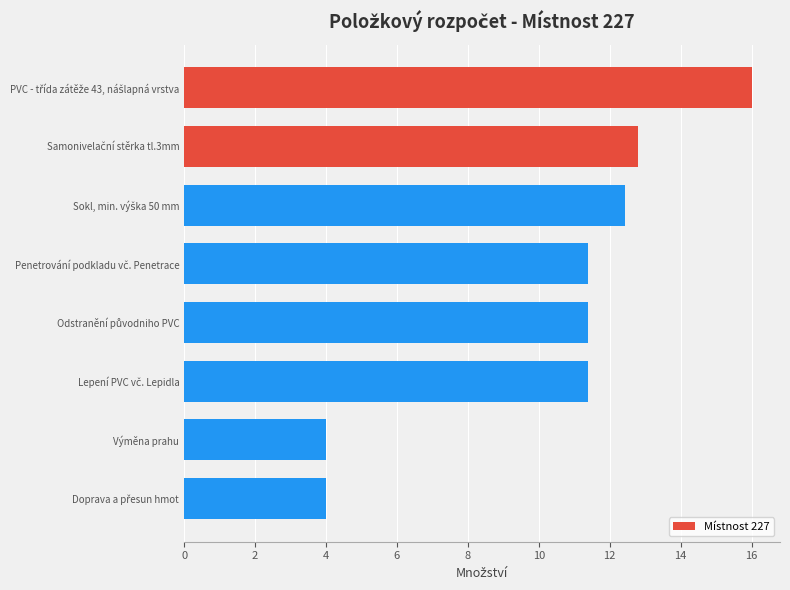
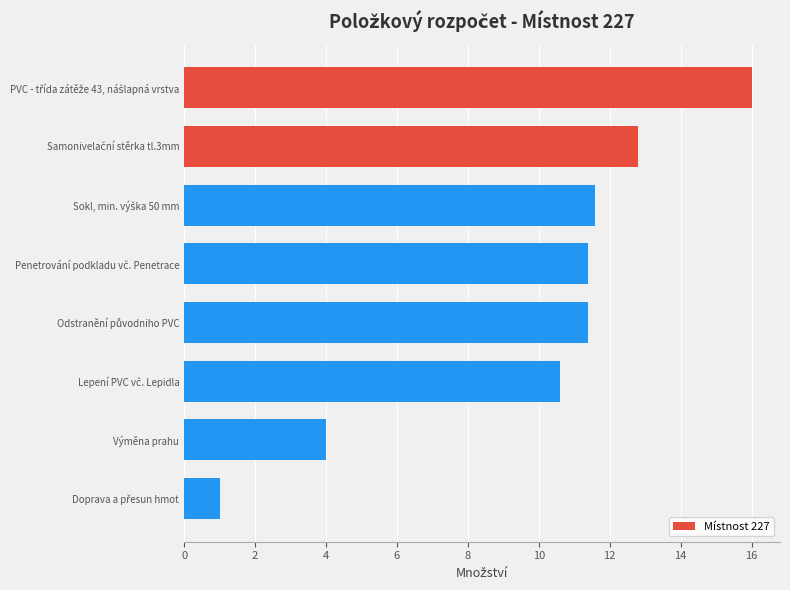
Sokl, min. výška 50 mm: 12.4 -> 11.6
Lepení PVC vč. Lepidla: 11.4 -> 10.6
Doprava a přesun hmot: 4 -> 1
